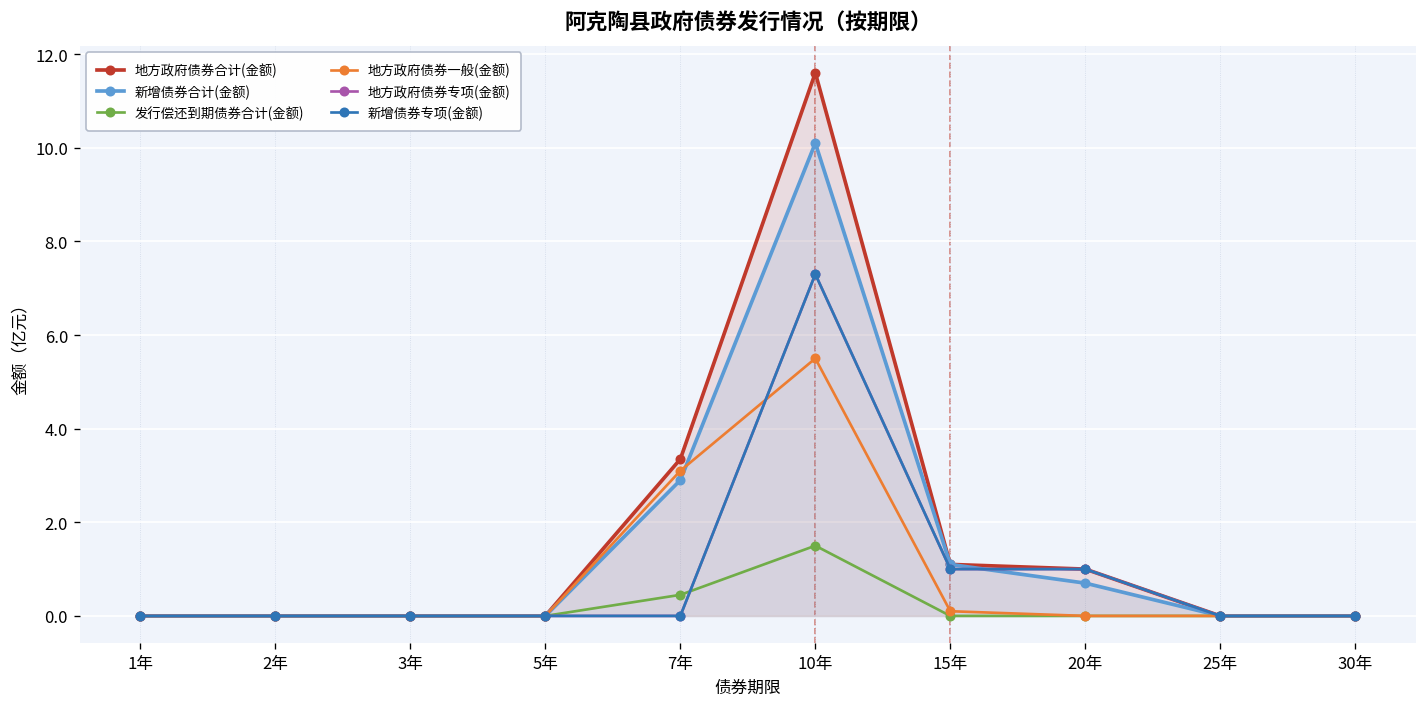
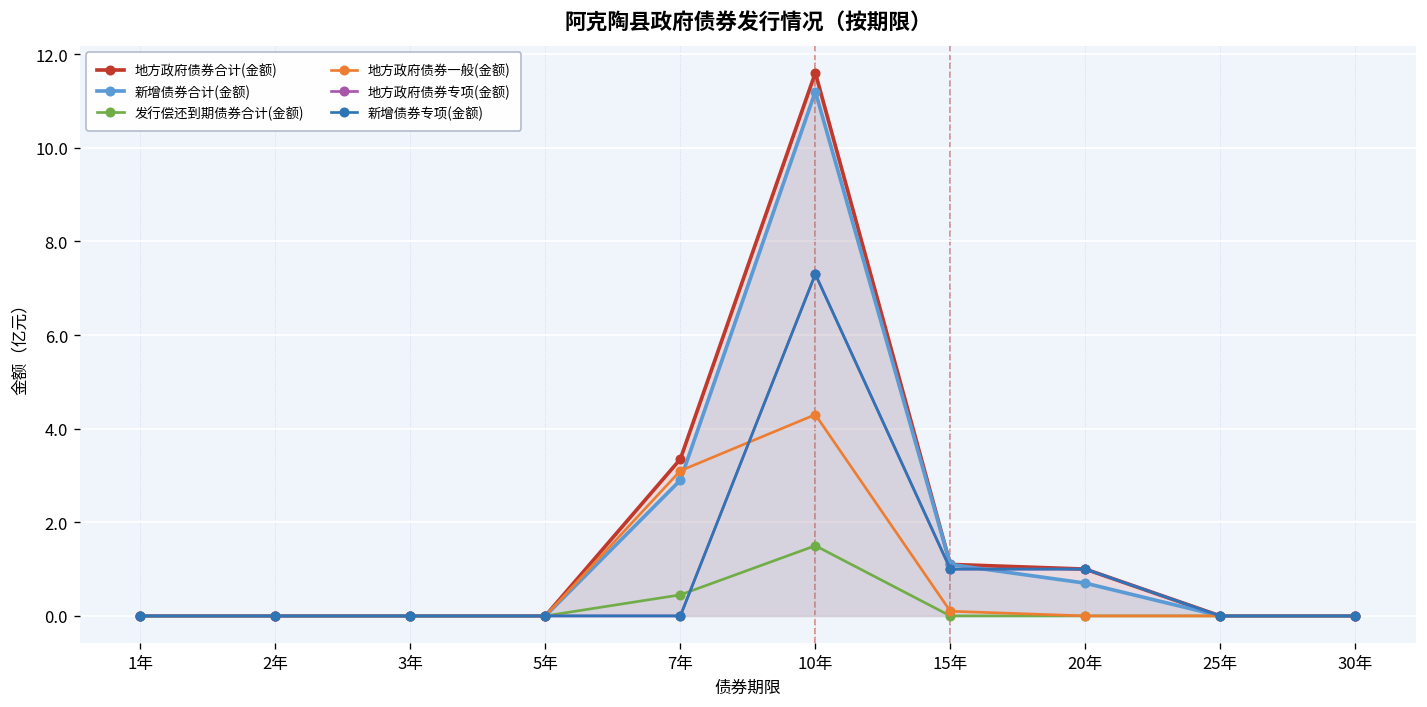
新增债券合计(金额), 10年: 10.1 -> 11.2
地方政府债券一般(金额), 10年: 5.5 -> 4.3
